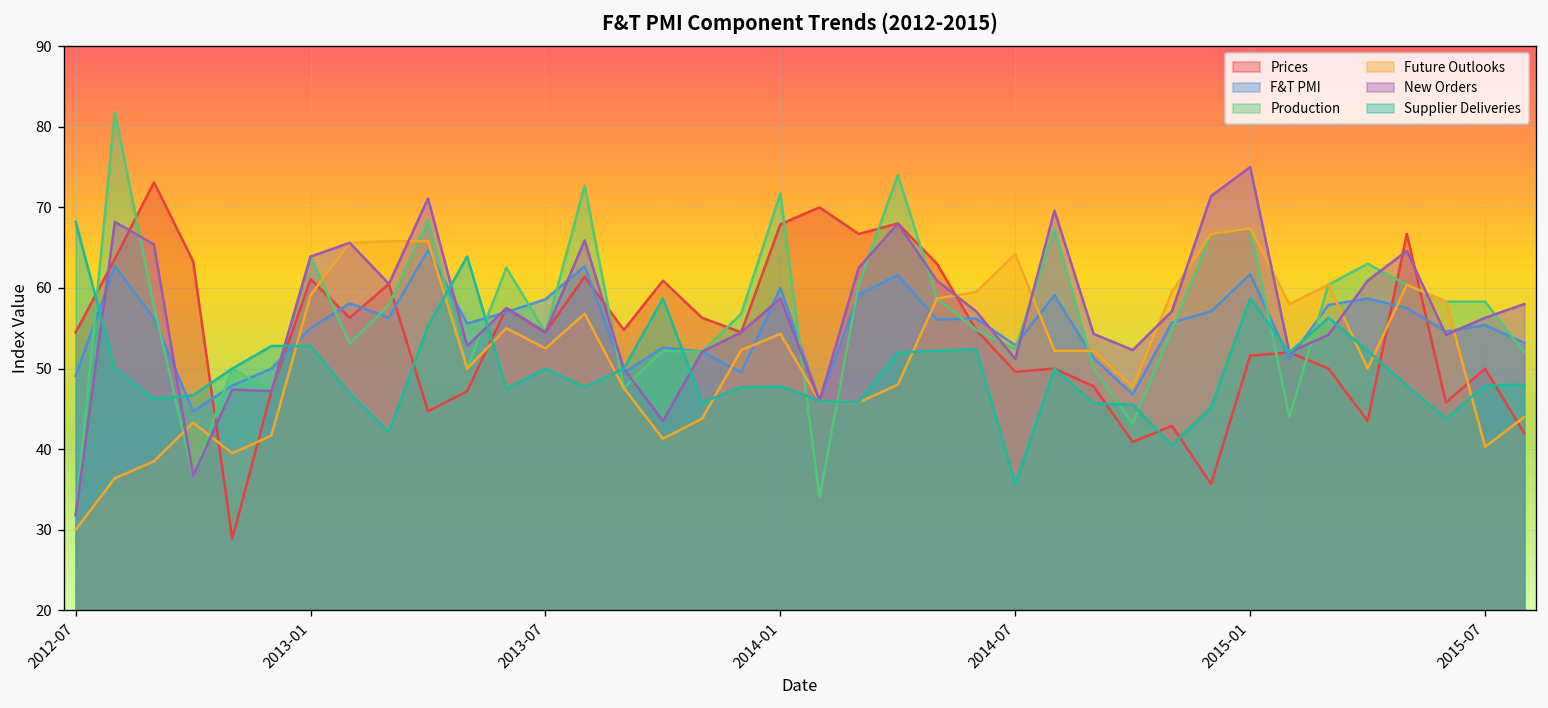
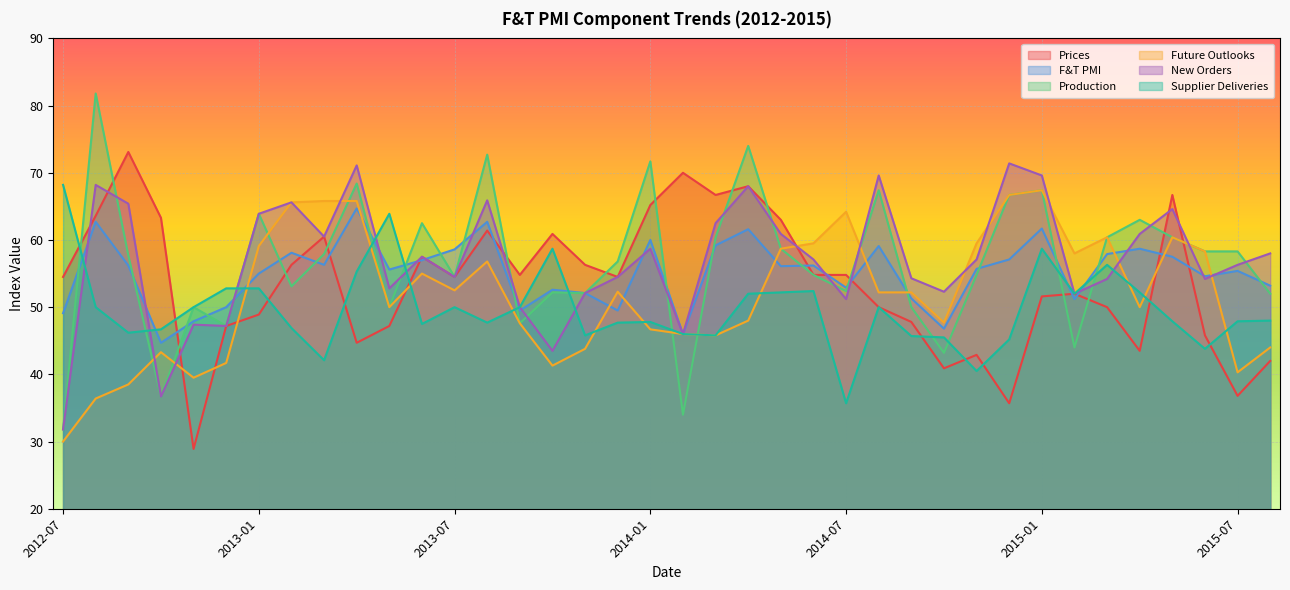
Prices, 2013-01: 61 -> 49
Prices, 2014-01: 68 -> 65
Future Outlooks, 2014-01: 54 -> 47
Prices, 2014-07: 50 -> 55
New Orders, 2015-01: 75 -> 70
Prices, 2015-07: 50 -> 37
